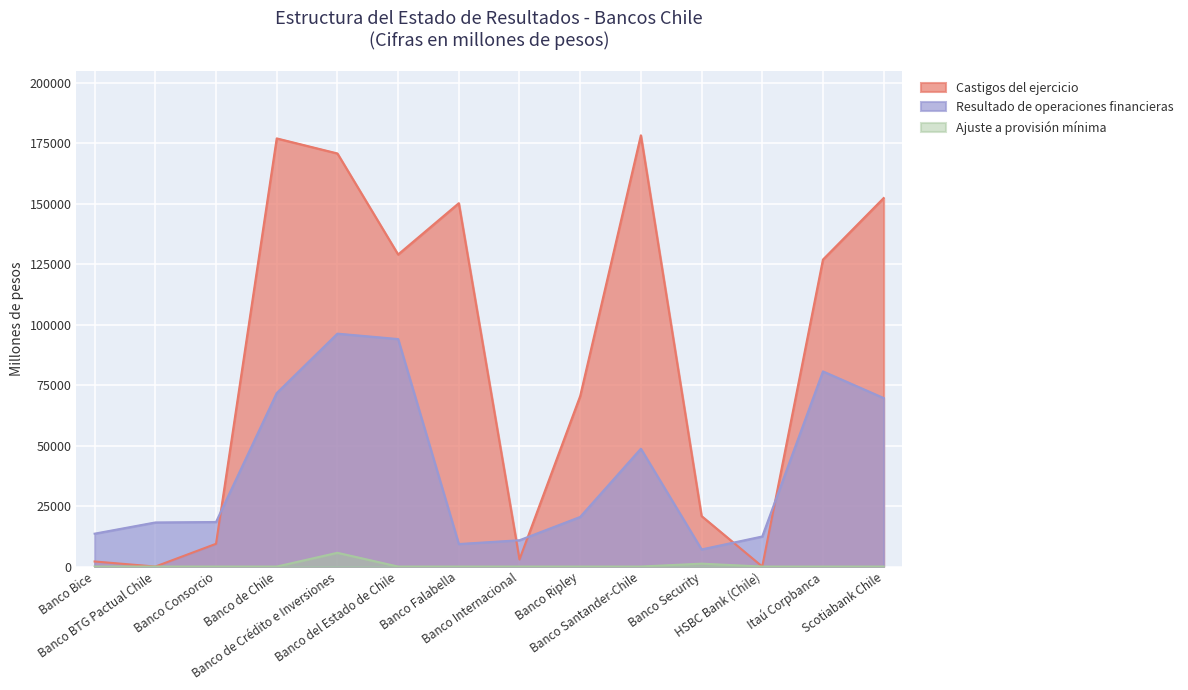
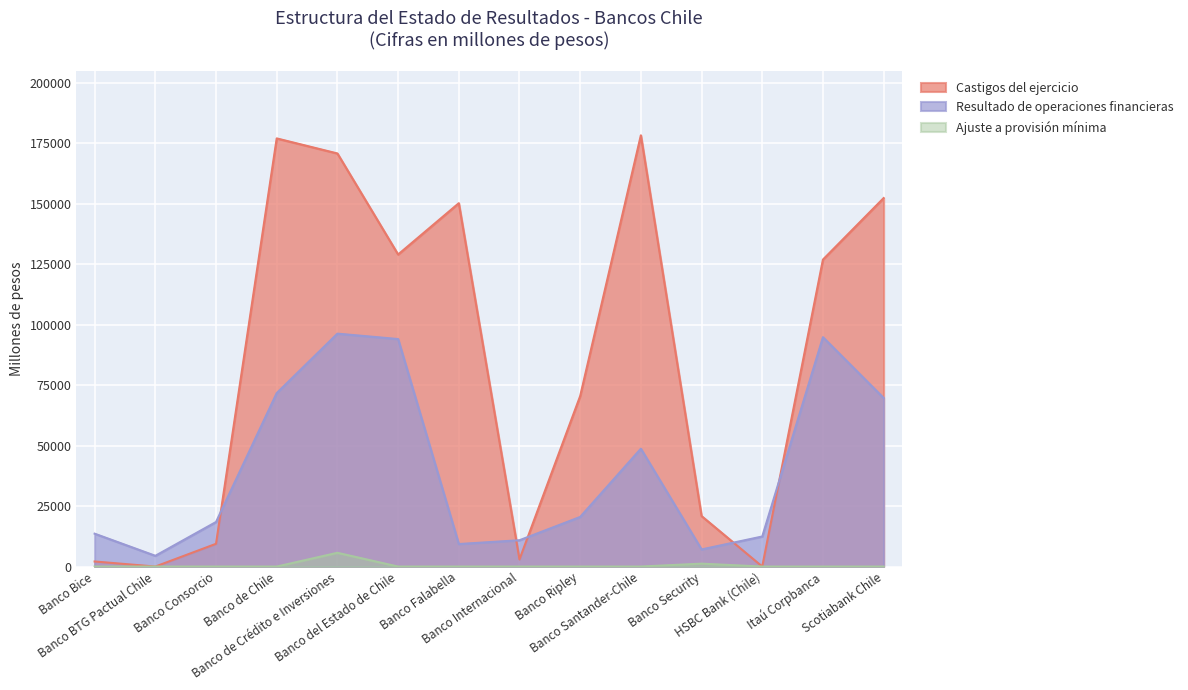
Resultado de operaciones financieras, Banco BTG Pactual Chile: 18000 -> 4000
Resultado de operaciones financieras, Itaú Corpbanca: 81000 -> 95000
